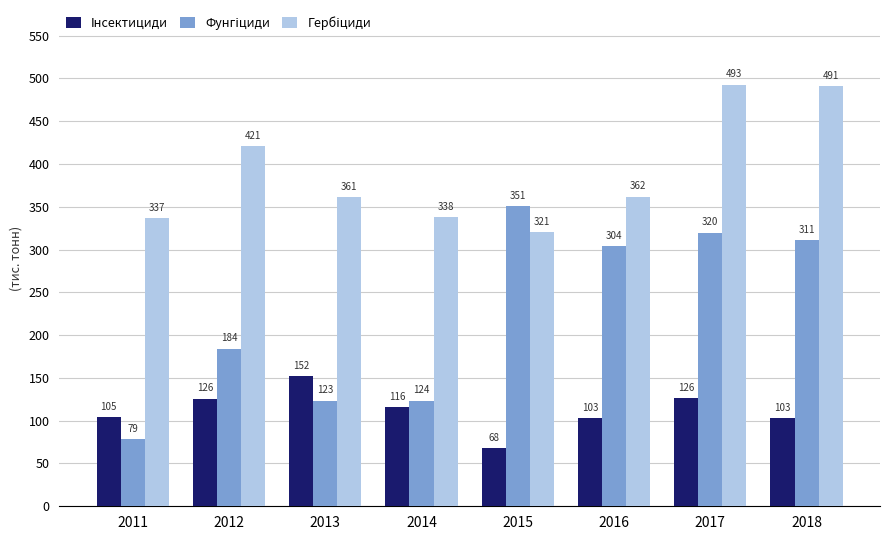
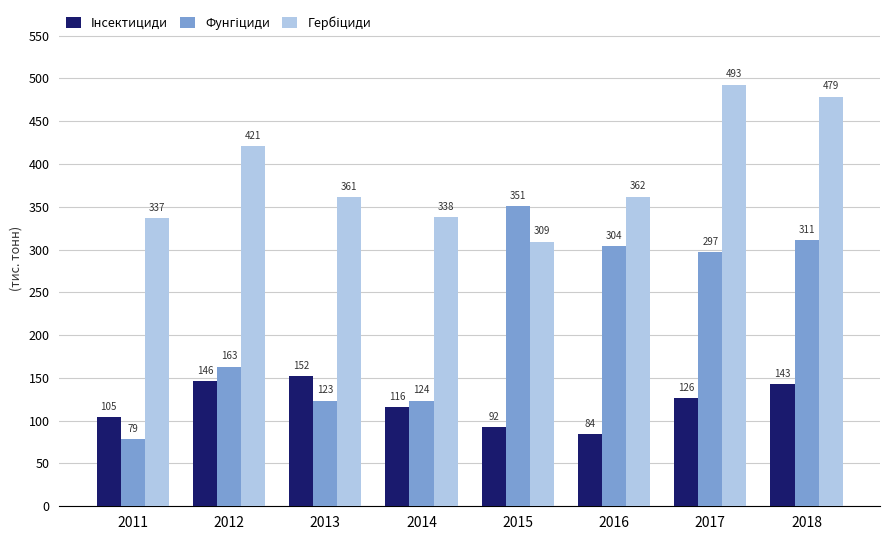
Інсектициди, 2012: 126 -> 146
Фунгіциди, 2012: 184 -> 163
Інсектициди, 2015: 68 -> 92
Гербіциди, 2015: 321 -> 309
Інсектициди, 2016: 103 -> 84
Фунгіциди, 2017: 320 -> 297
Інсектициди, 2018: 103 -> 143
Гербіциди, 2018: 491 -> 479
